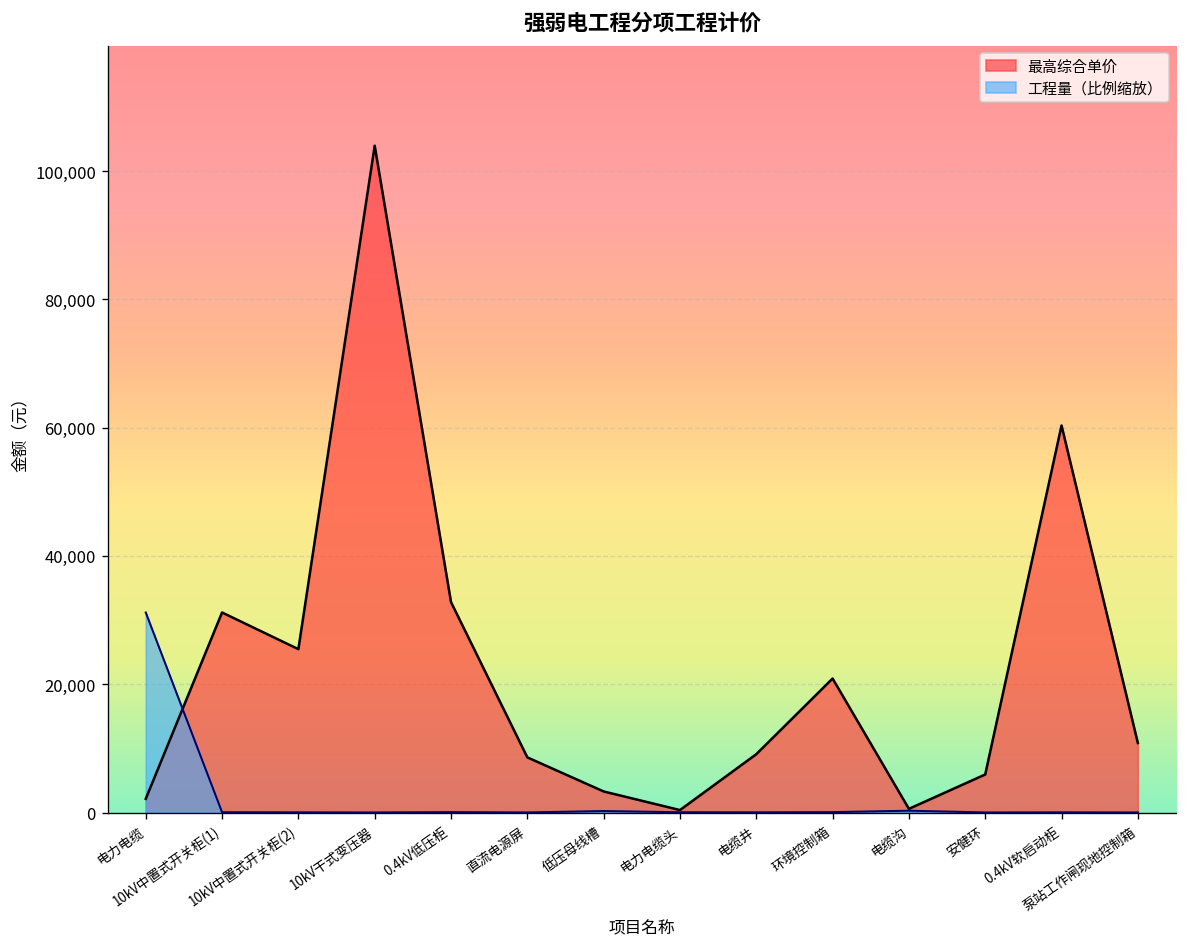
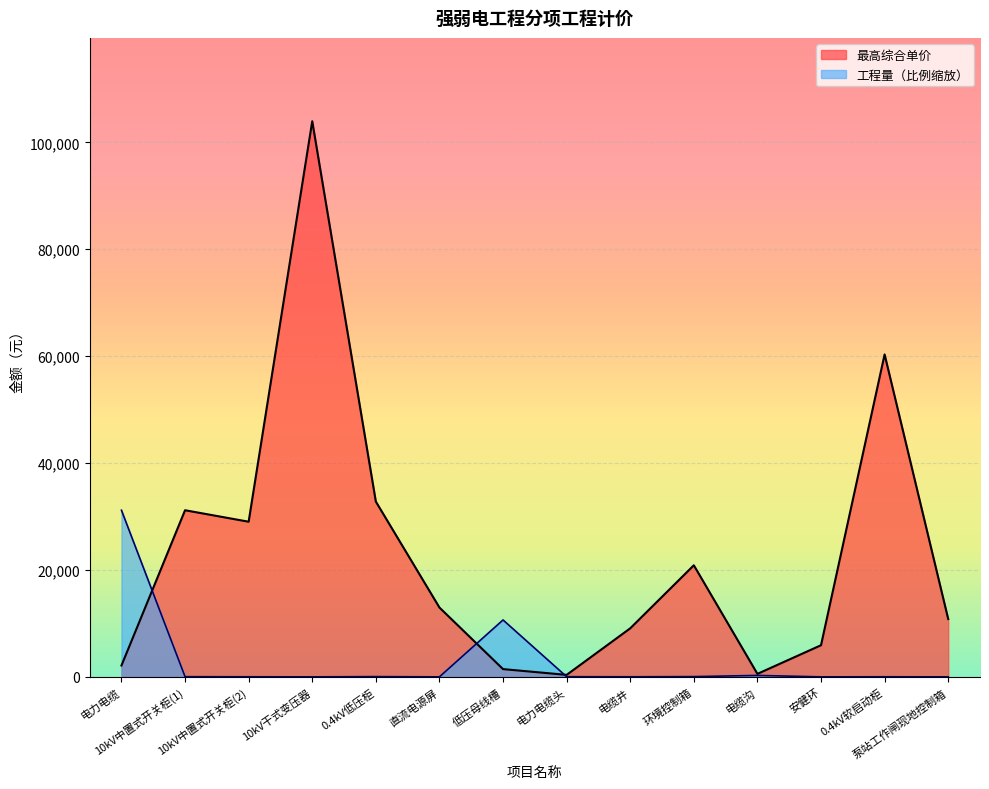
最高综合单价, 10kV中置式开关柜(2): 25,000 -> 29,000
最高综合单价, 直流电源屏: 9,000 -> 13,000
最高综合单价, 低压母线槽: 3,000 -> 1,000
工程量（比例缩放）, 低压母线槽: 0 -> 11,000
